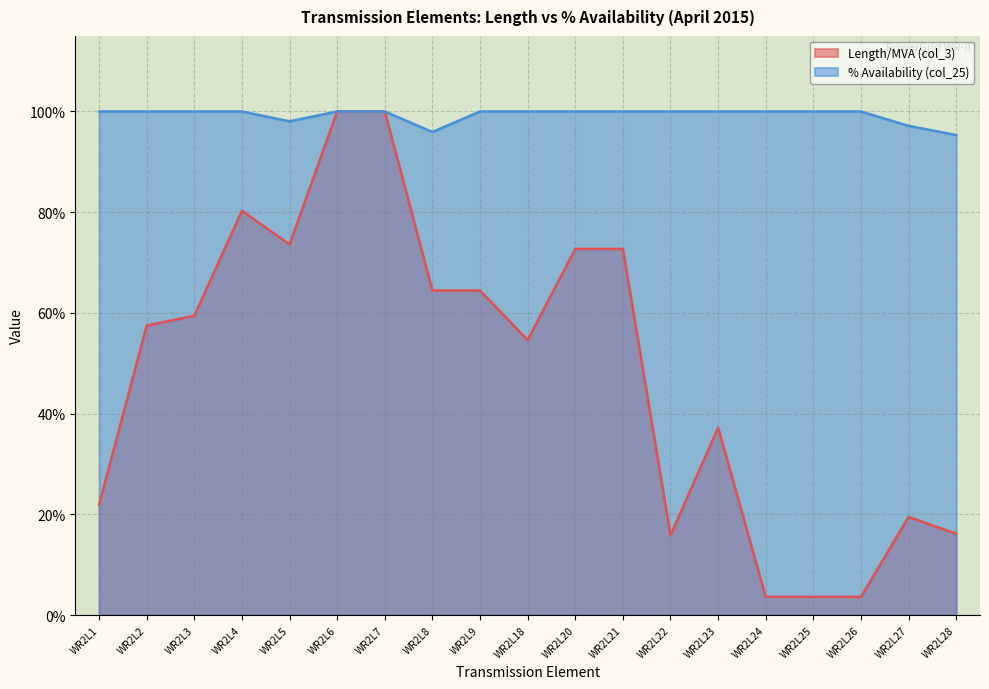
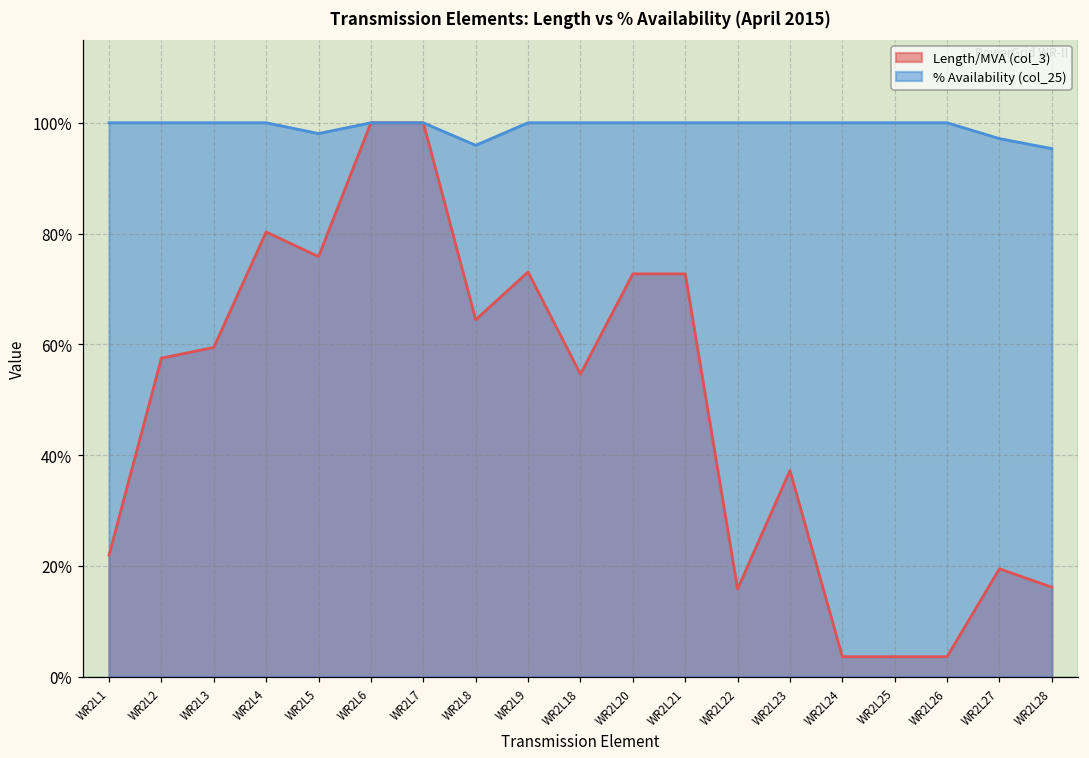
Length/MVA (col_3), WR2L5: 74% -> 76%
Length/MVA (col_3), WR2L9: 64% -> 73%
